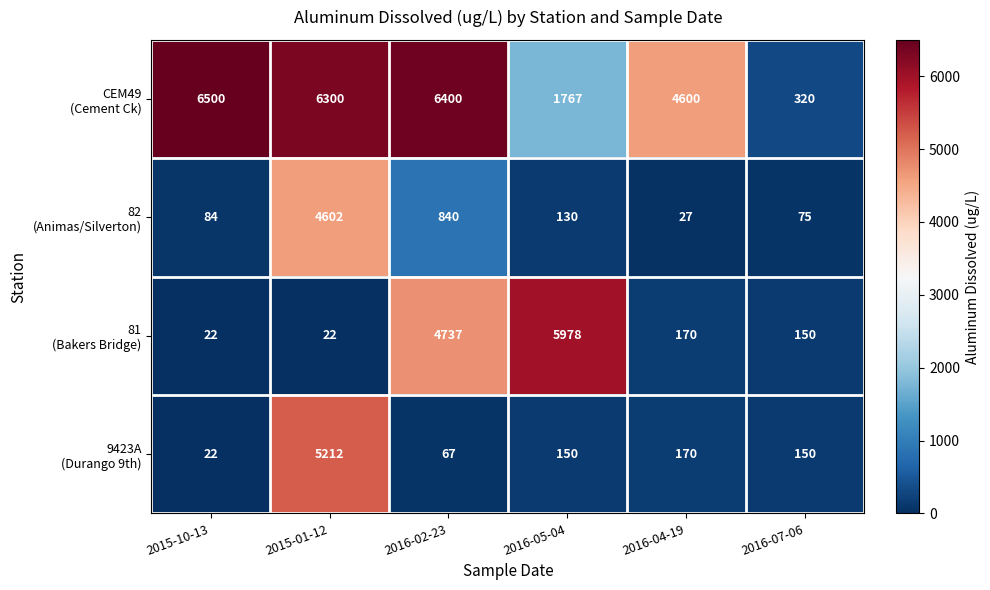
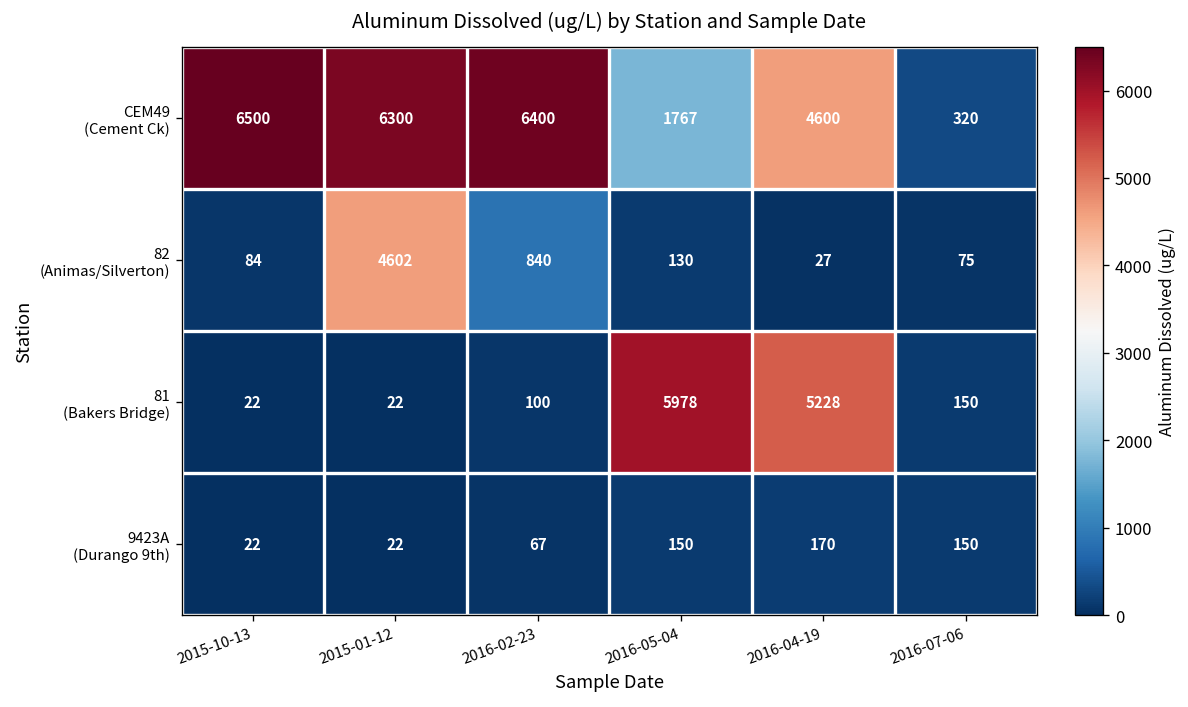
81 (Bakers Bridge), 2016-02-23: 4737 -> 100
81 (Bakers Bridge), 2016-04-19: 170 -> 5228
9423A (Durango 9th), 2015-01-12: 5212 -> 22
